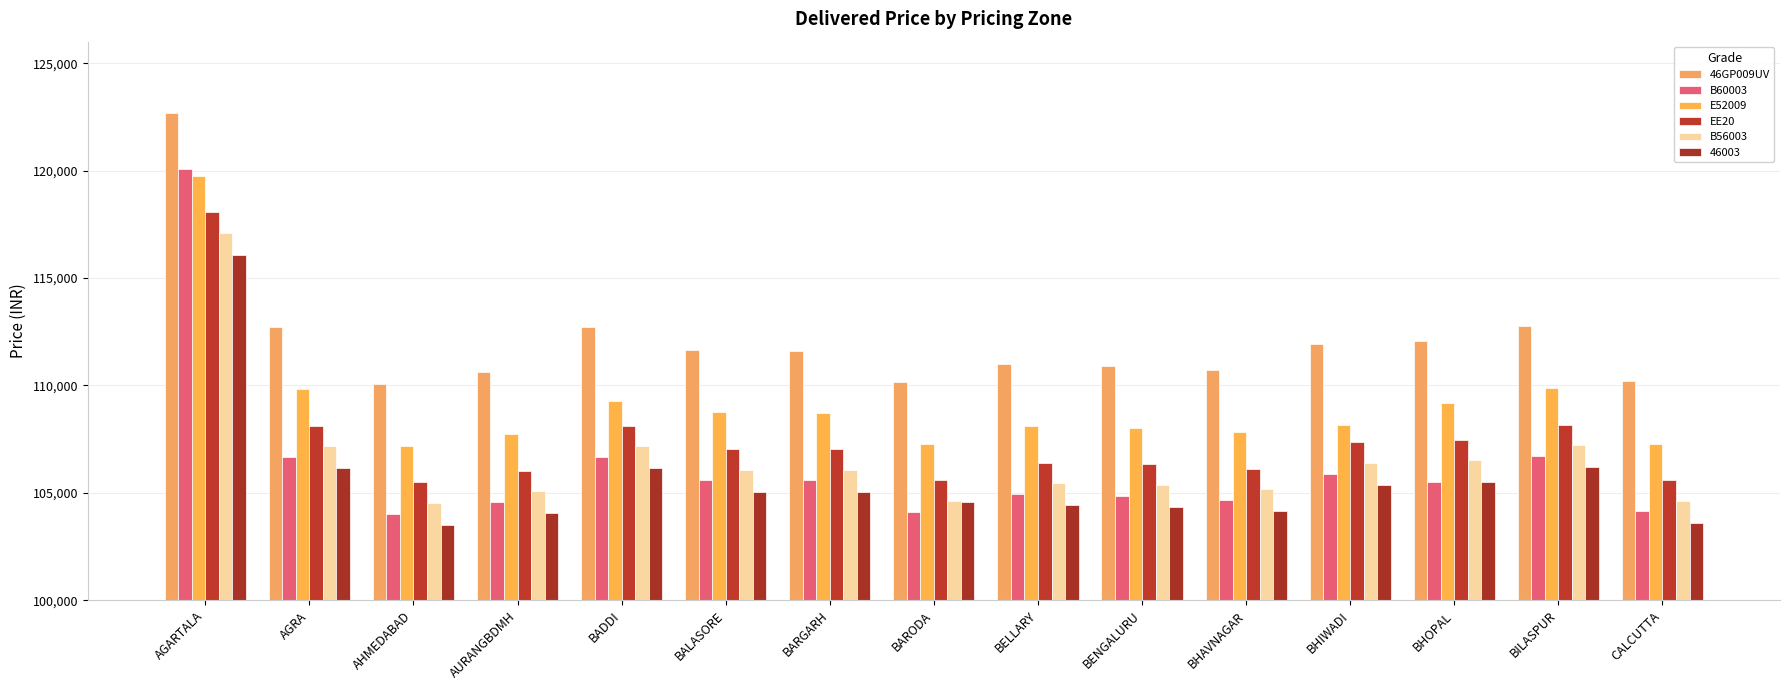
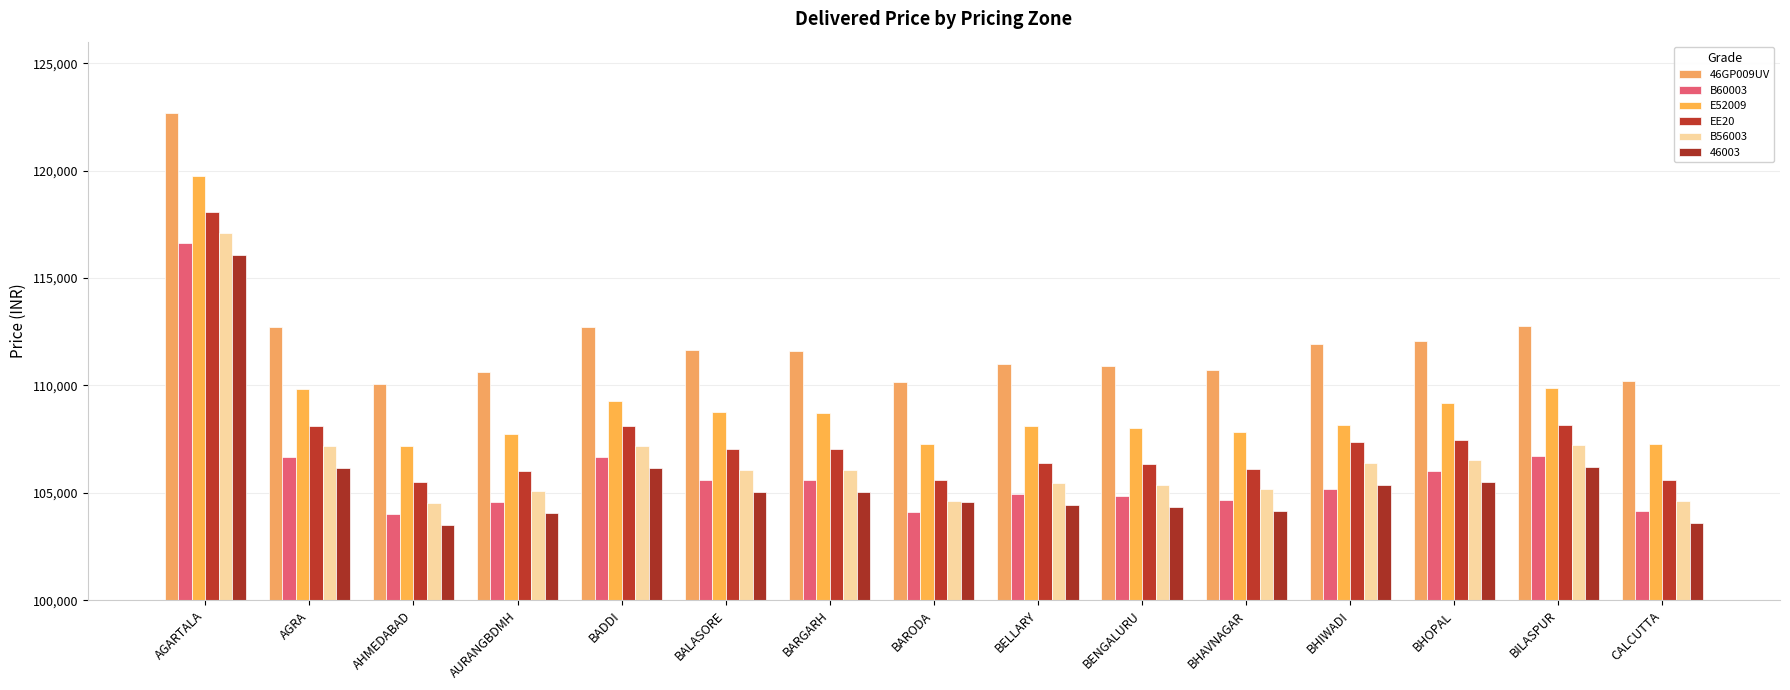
B60003, AGARTALA: 120,100 -> 116,600
B60003, BHIWADI: 105,900 -> 105,200
B60003, BHOPAL: 105,500 -> 106,000
